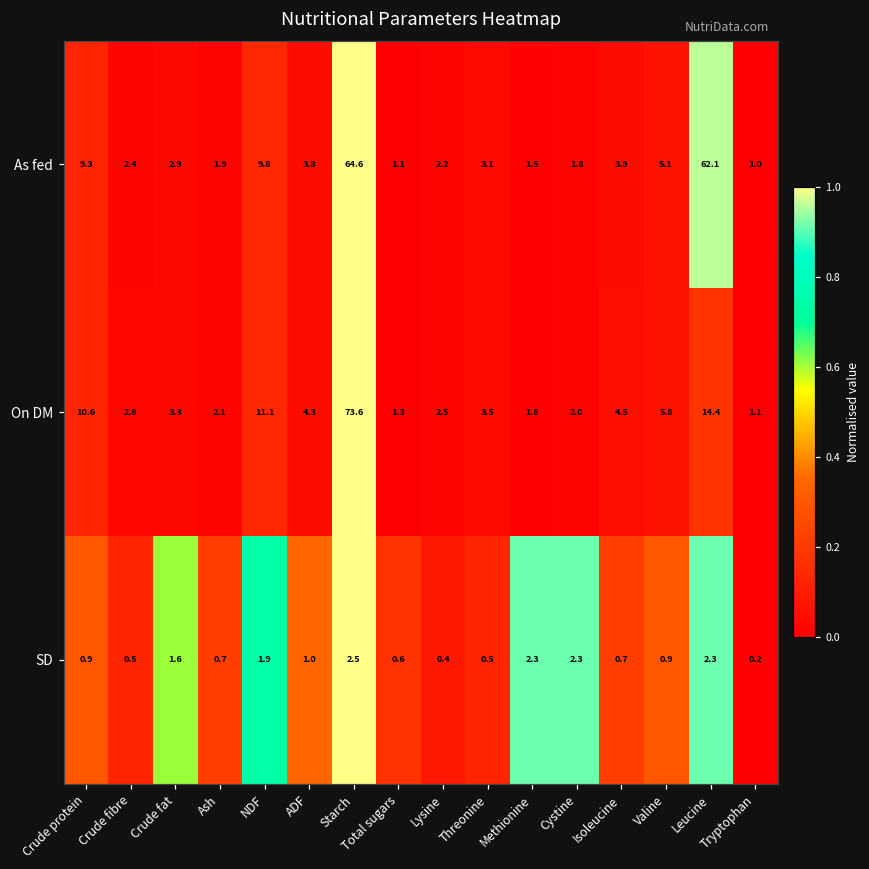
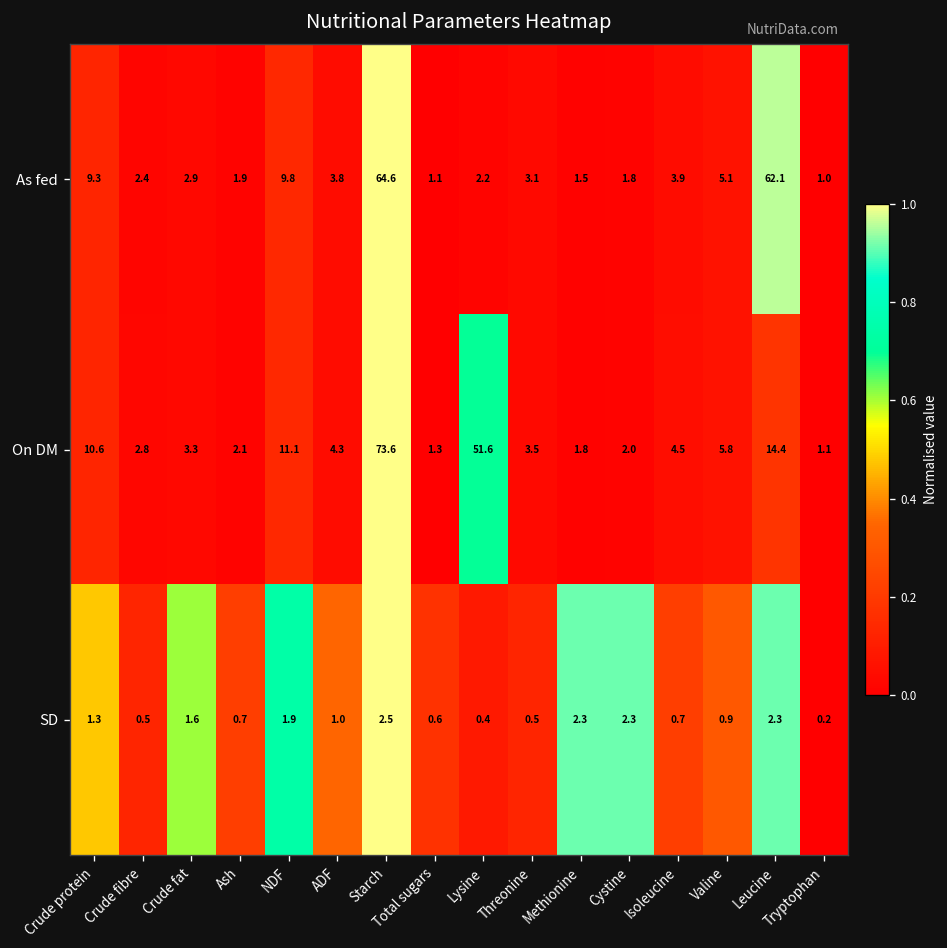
On DM, Lysine: 2.5 -> 51.6
SD, Crude protein: 0.9 -> 1.3
